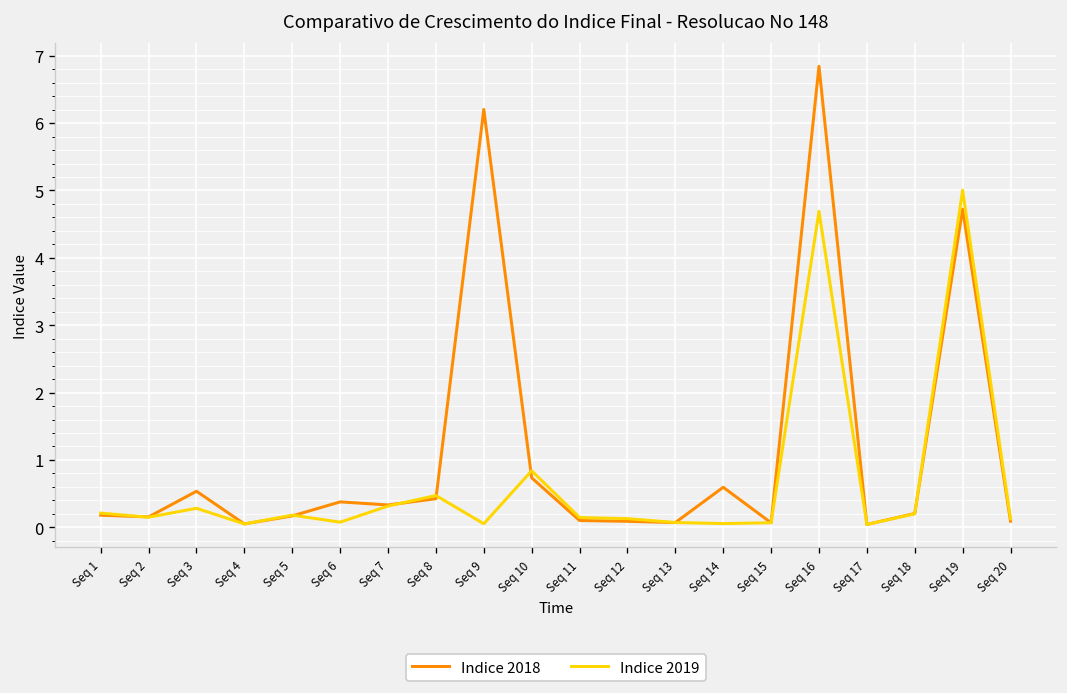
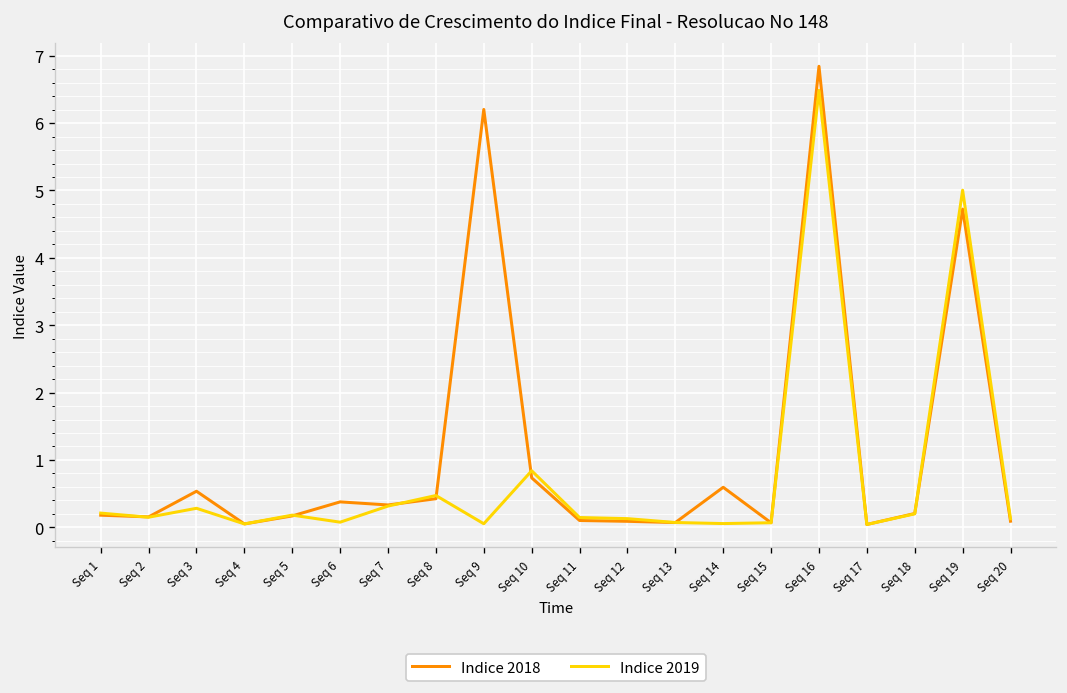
Indice 2019, Seq 16: 4.7 -> 6.5
